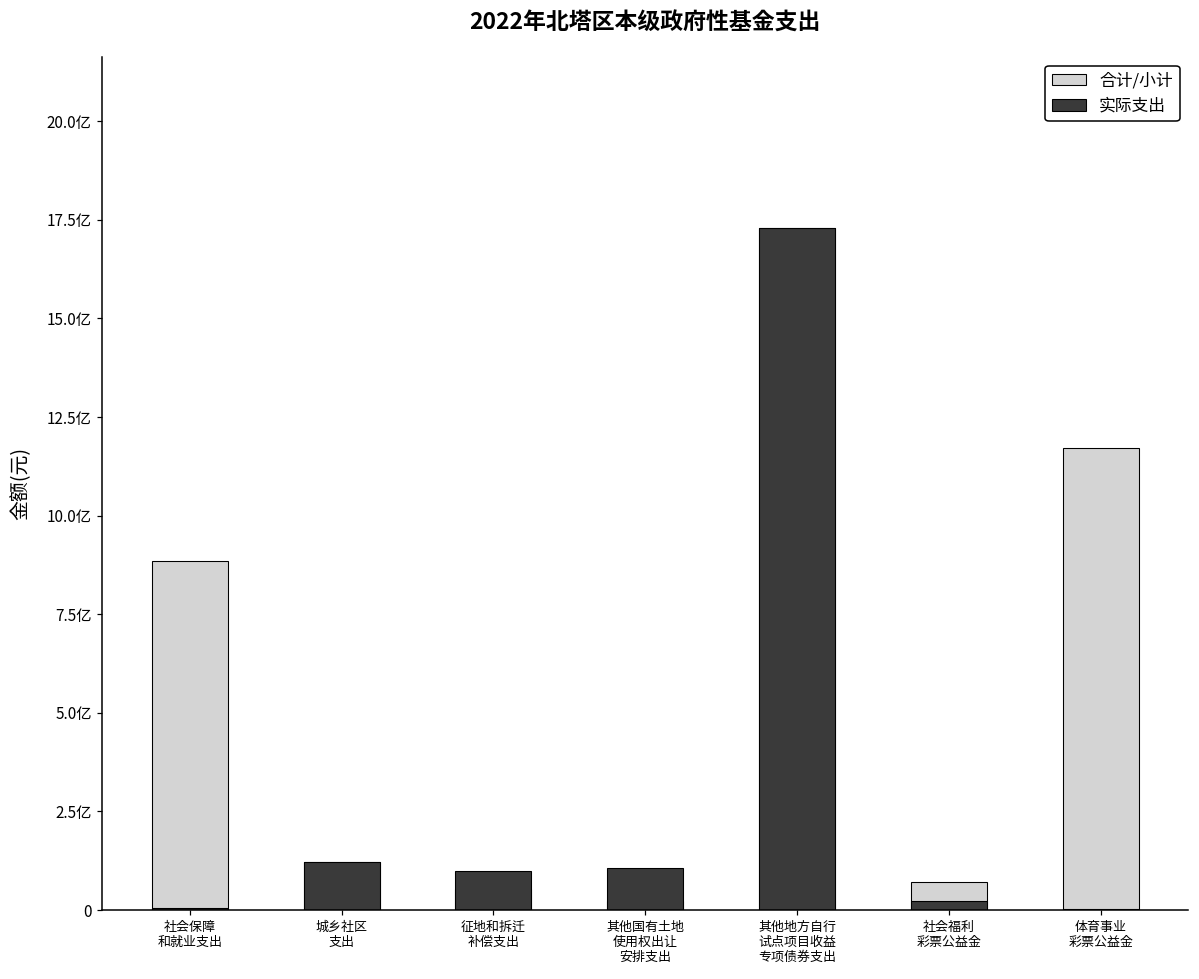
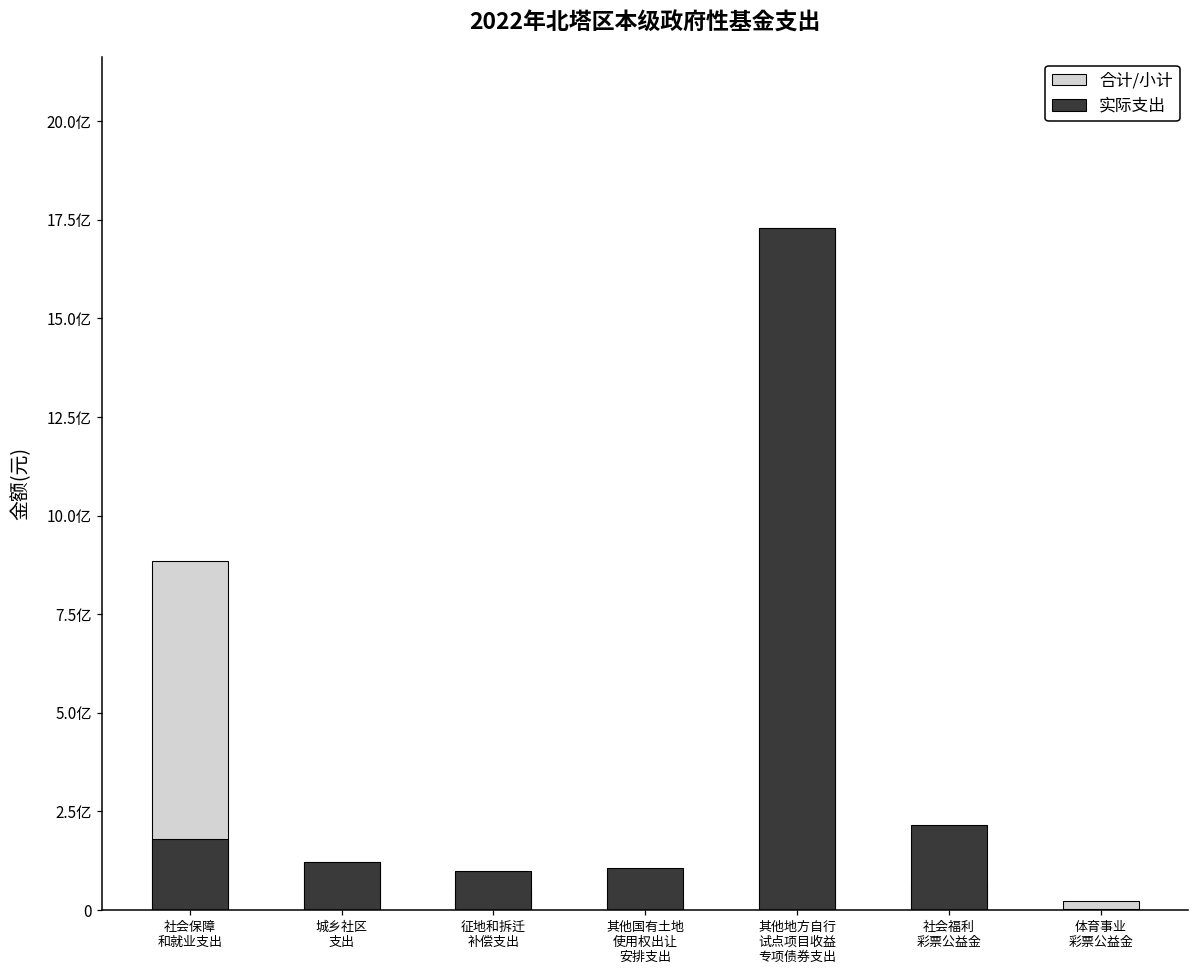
实际支出, 社会保障 和就业支出: 0.1亿 -> 1.8亿
实际支出, 社会福利 彩票公益金: 0.2亿 -> 2.2亿
合计/小计, 体育事业 彩票公益金: 11.7亿 -> 0.2亿
